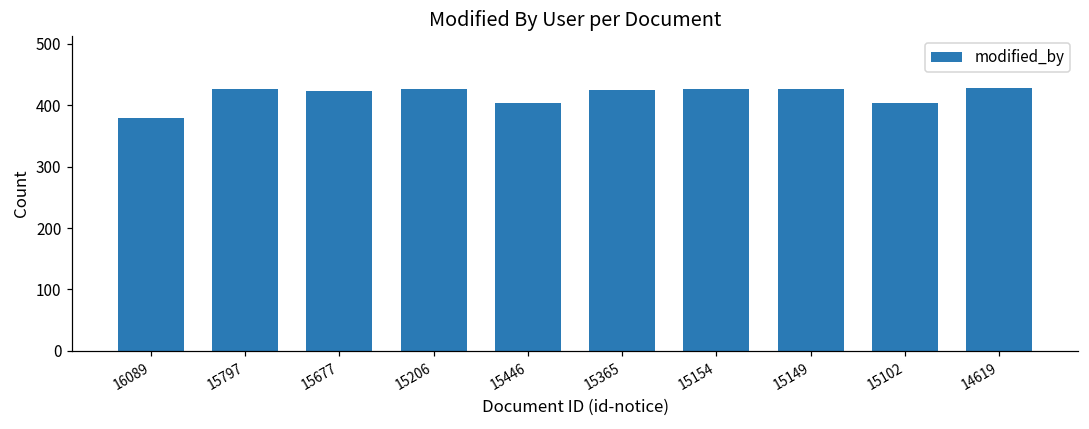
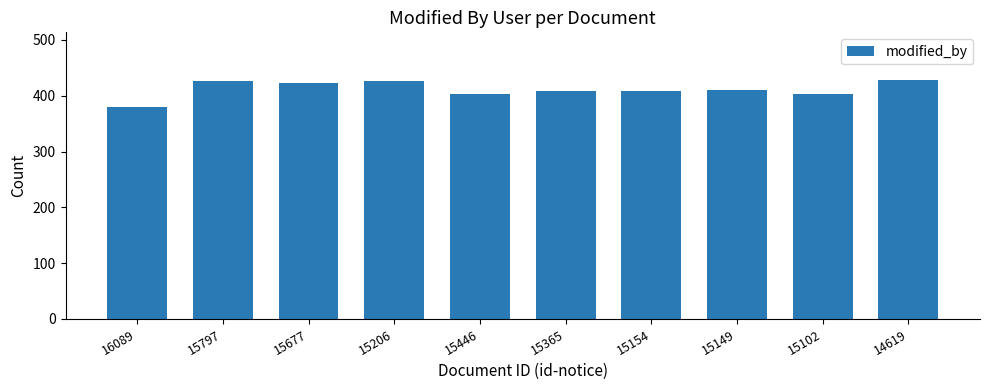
15365: 430 -> 410
15154: 430 -> 410
15149: 430 -> 410
